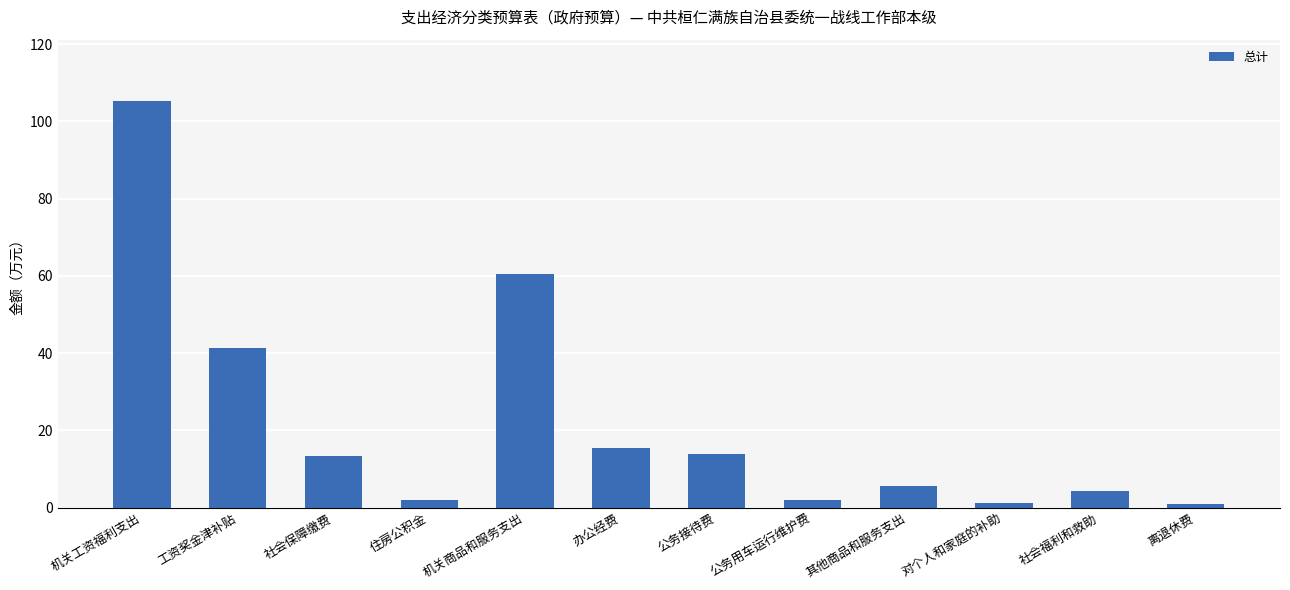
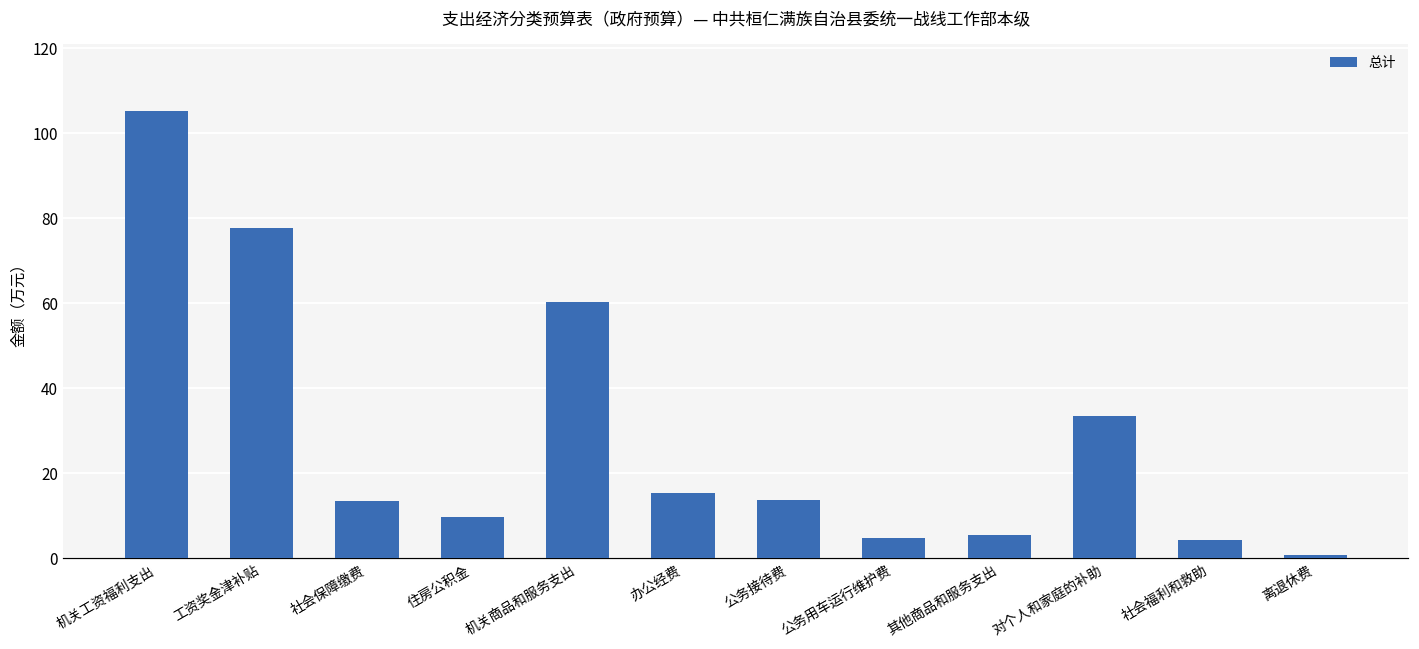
工资奖金津补贴: 41 -> 78
住房公积金: 2 -> 10
公务用车运行维护费: 2 -> 5
对个人和家庭的补助: 1 -> 34
